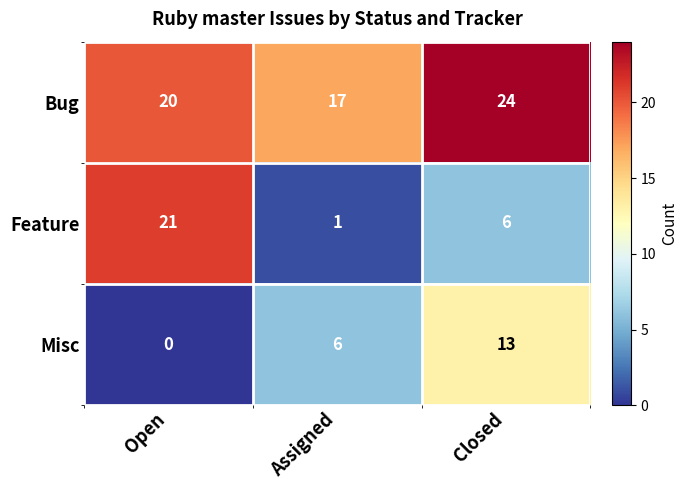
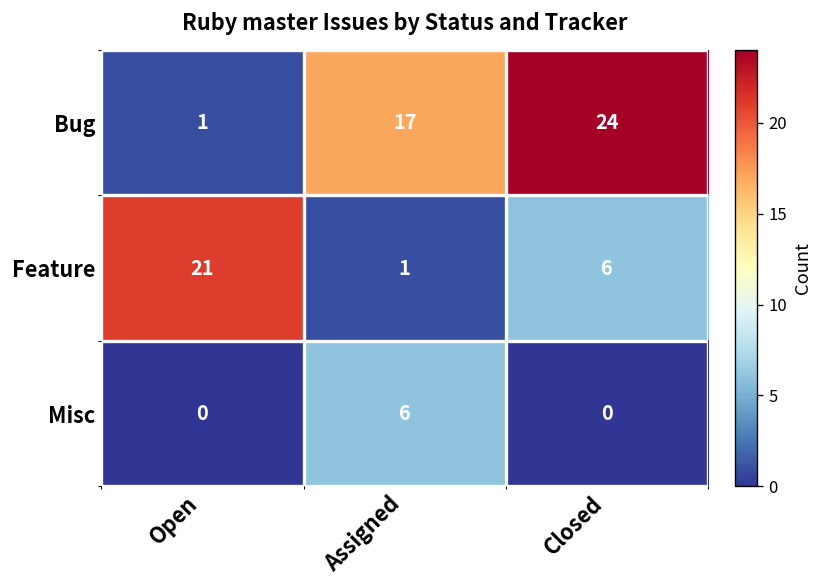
Bug, Open: 20 -> 1
Misc, Closed: 13 -> 0
